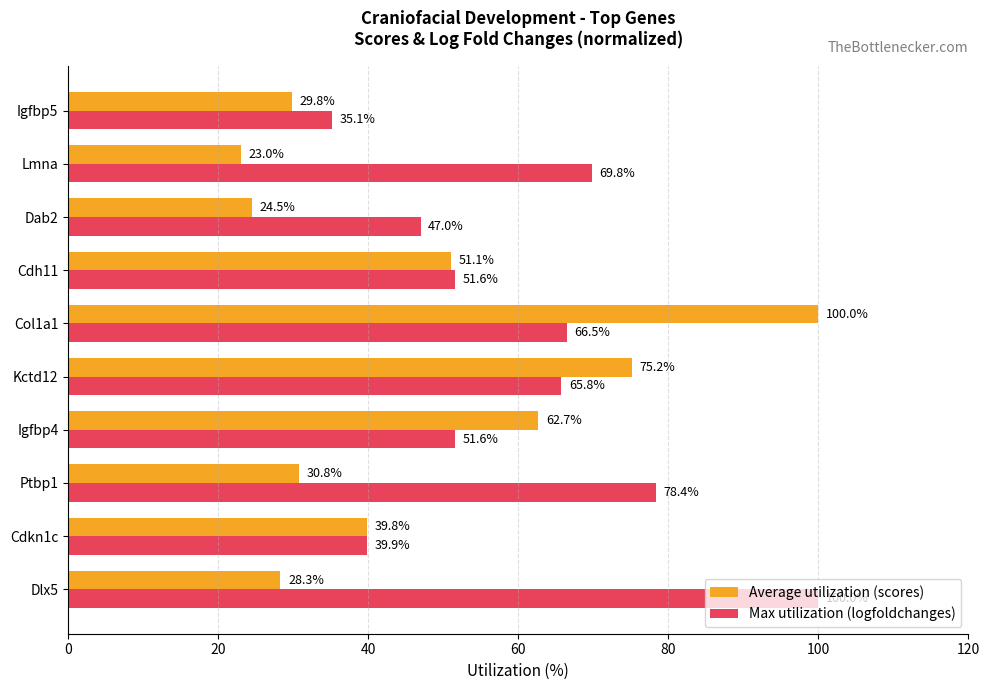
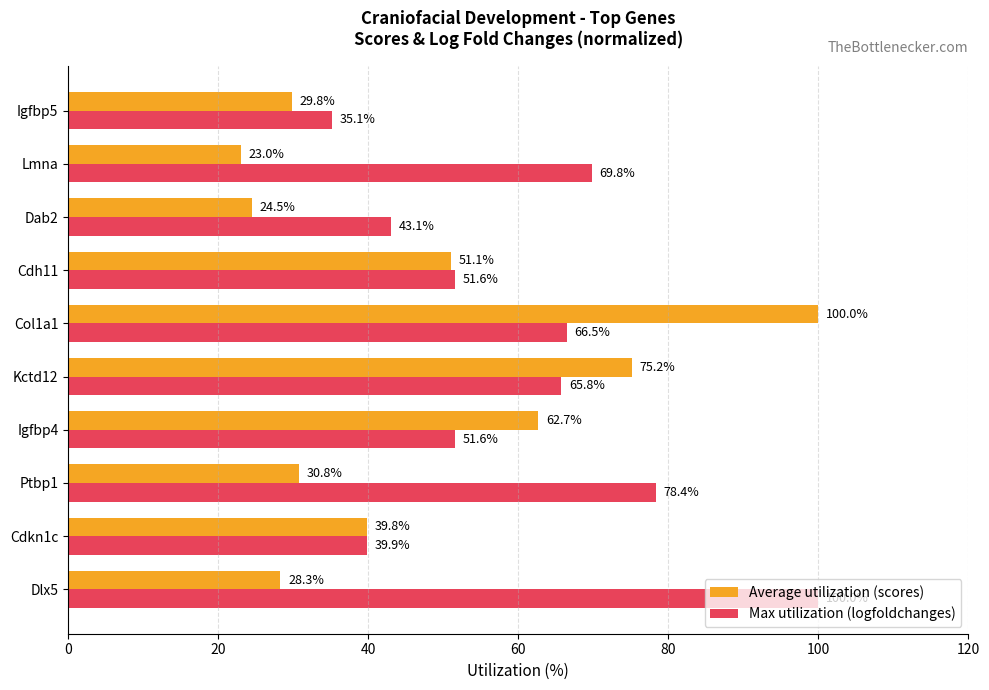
Max utilization (logfoldchanges), Dab2: 47.0% -> 43.1%
